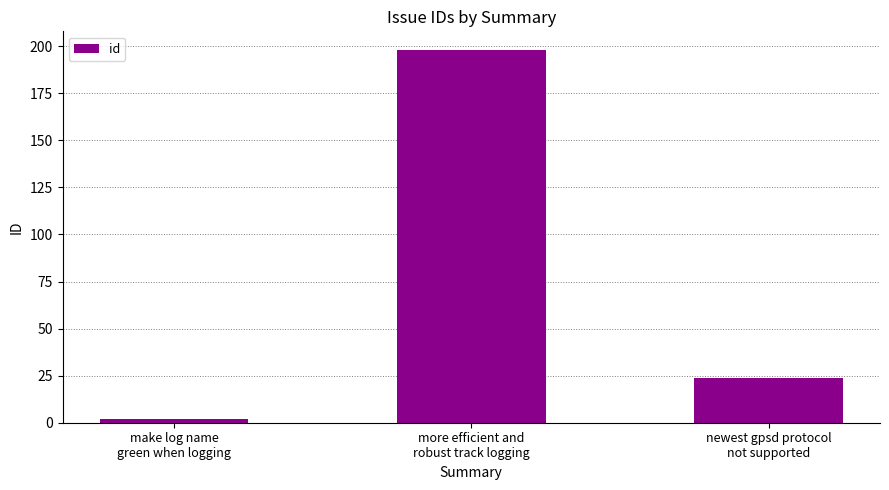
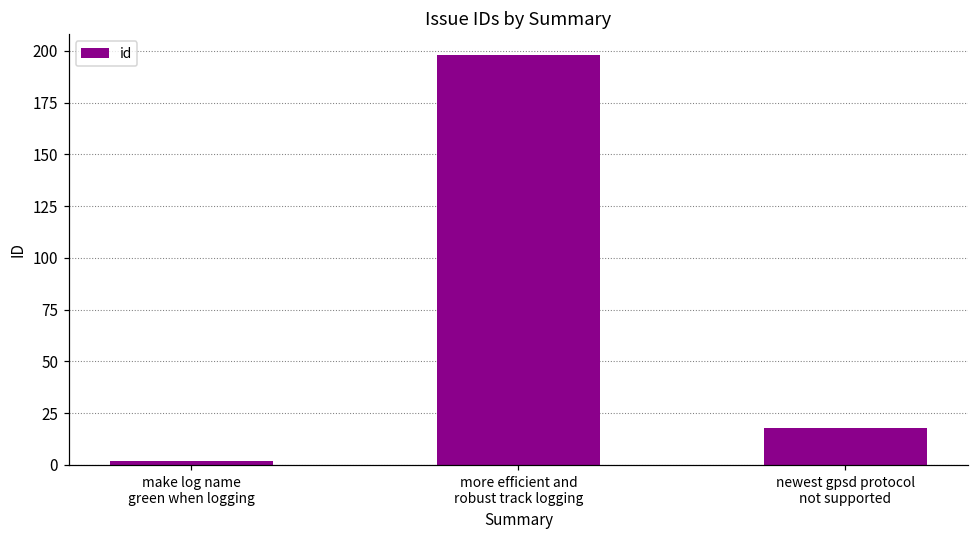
newest gpsd protocol not supported: 24 -> 18
